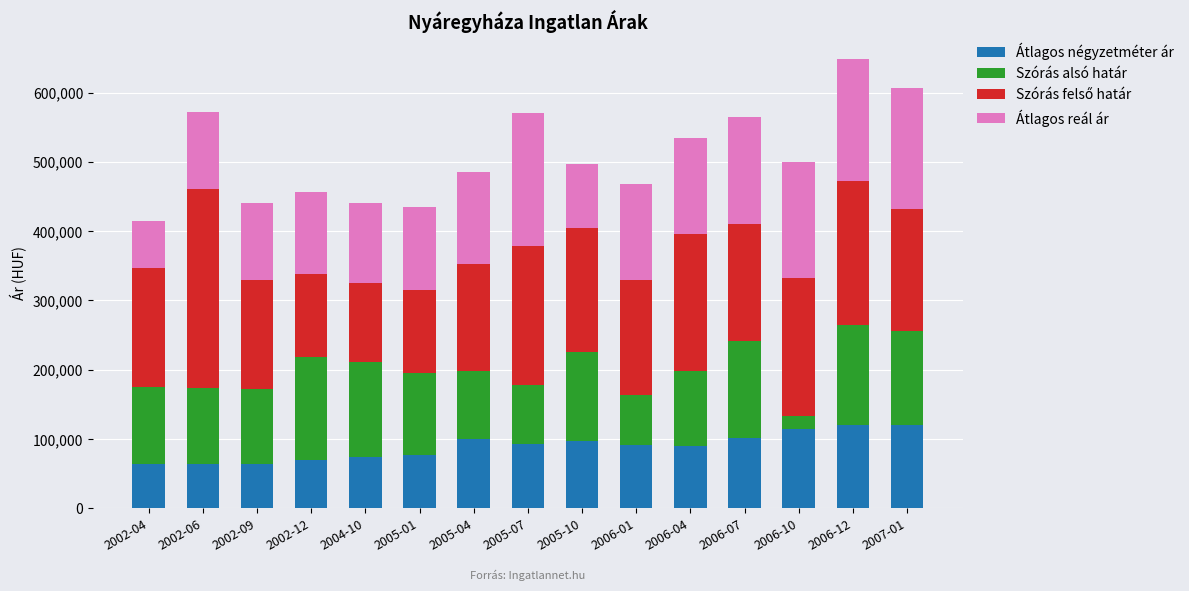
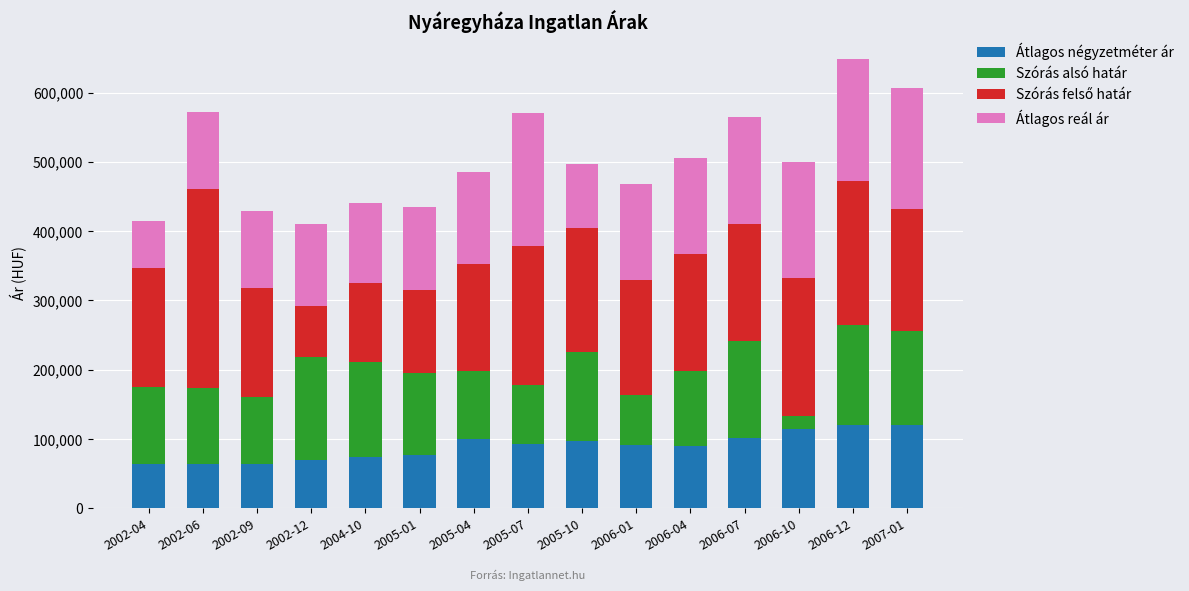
Szórás alsó határ, 2002-09: 110,000 -> 100,000
Szórás felső határ, 2002-12: 120,000 -> 70,000
Szórás felső határ, 2006-04: 200,000 -> 170,000
